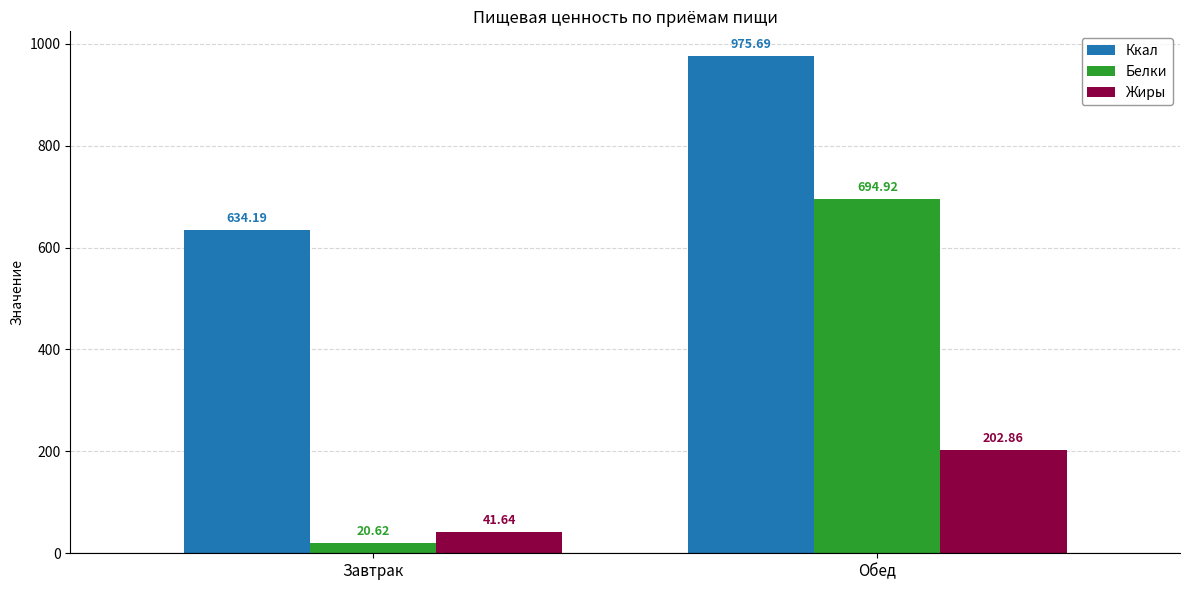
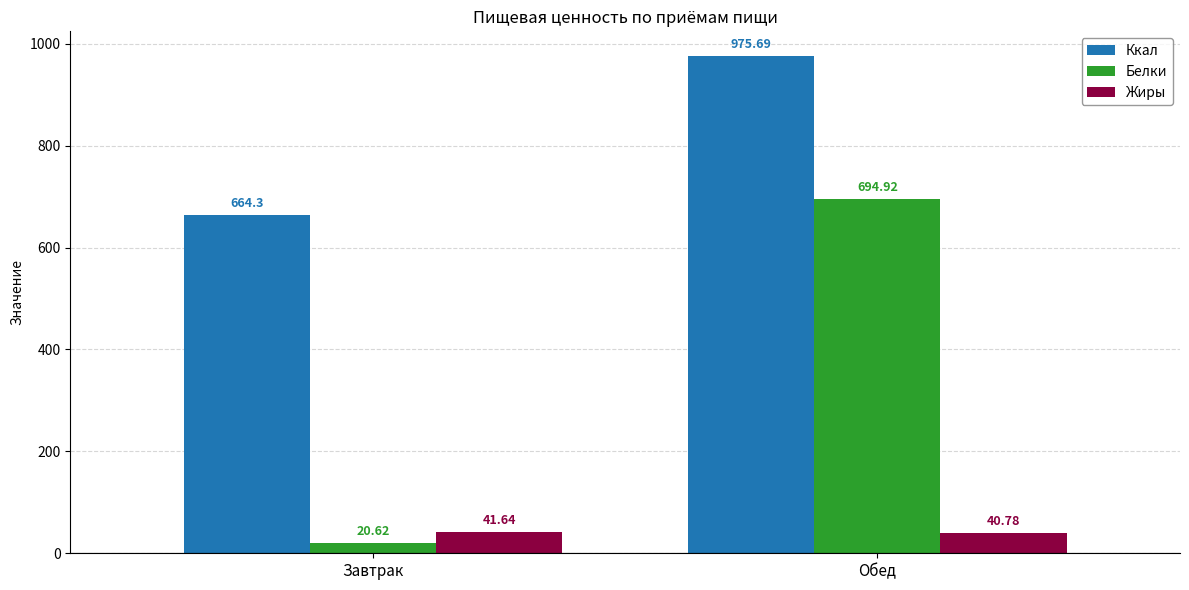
Ккал, Завтрак: 634.19 -> 664.3
Жиры, Обед: 202.86 -> 40.78
